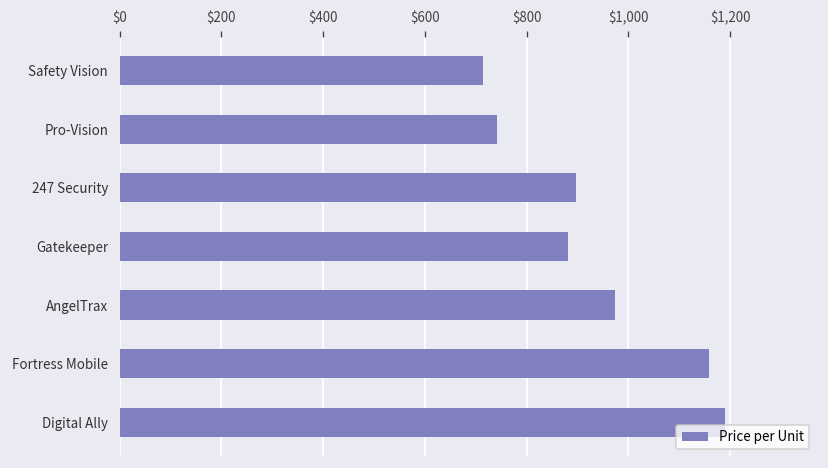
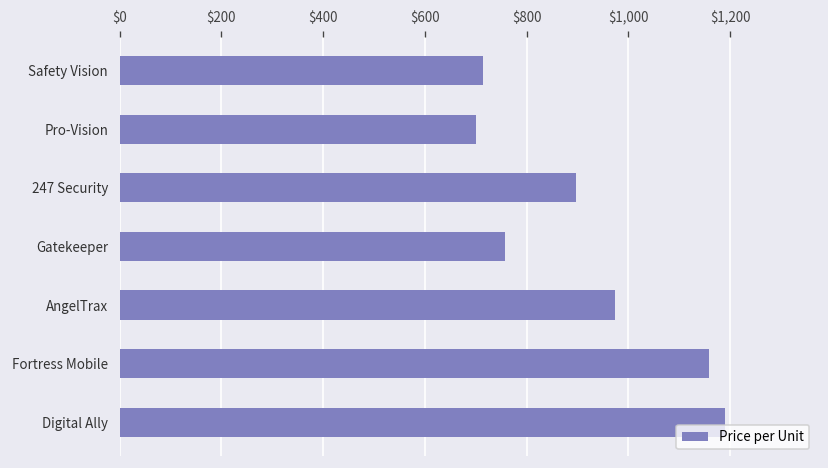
Pro-Vision: $740 -> $700
Gatekeeper: $880 -> $760
